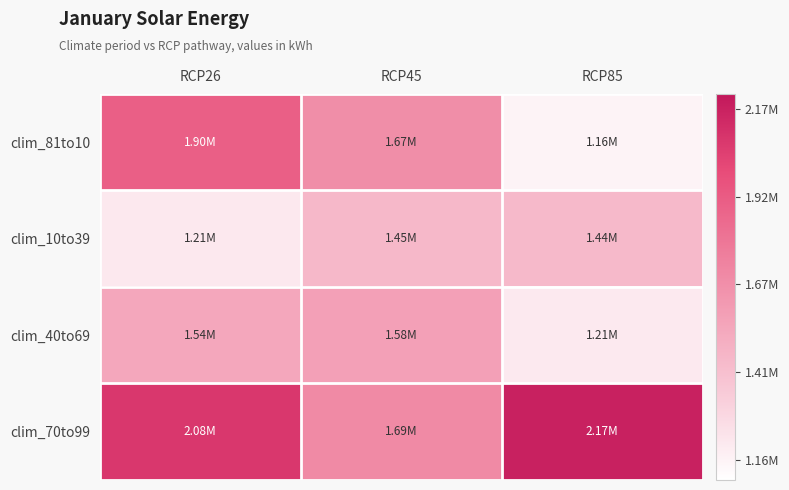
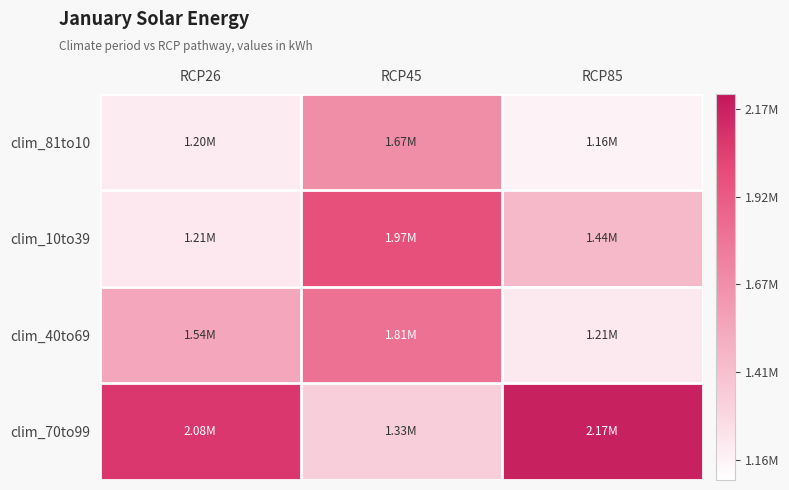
clim_81to10, RCP26: 1.90M -> 1.20M
clim_10to39, RCP45: 1.45M -> 1.97M
clim_40to69, RCP45: 1.58M -> 1.81M
clim_70to99, RCP45: 1.69M -> 1.33M
